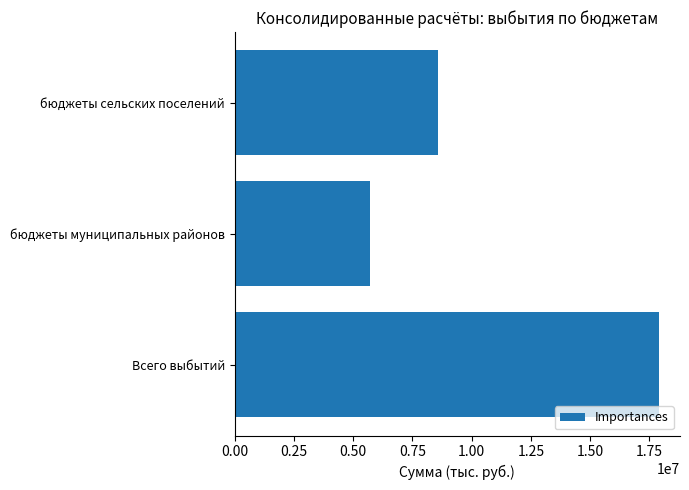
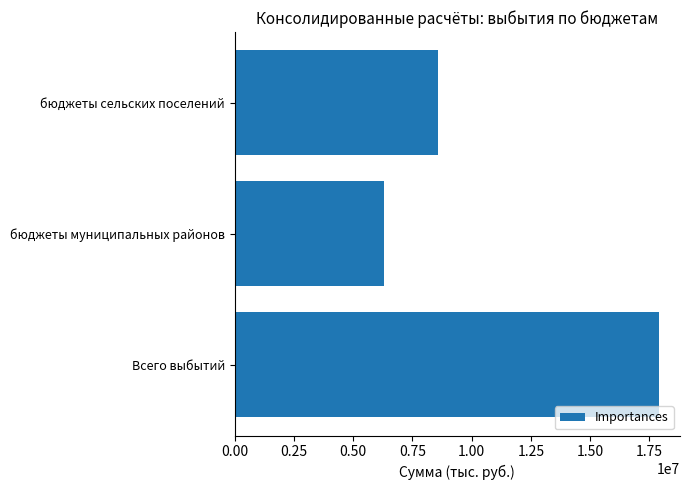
бюджеты муниципальных районов: 5700000 -> 6300000
